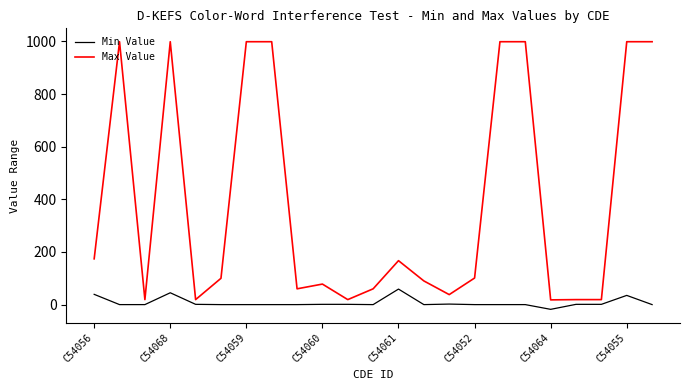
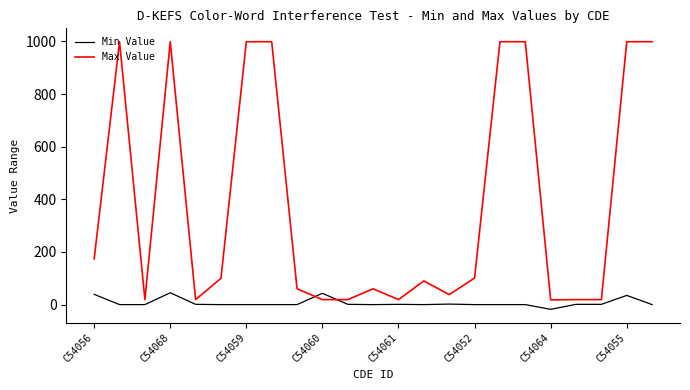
Min Value, C54060: 0 -> 40
Max Value, C54060: 80 -> 20
Min Value, C54061: 60 -> 0
Max Value, C54061: 170 -> 20
